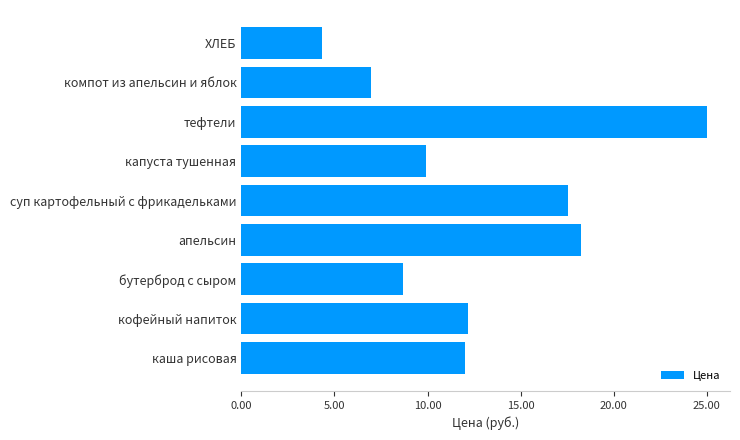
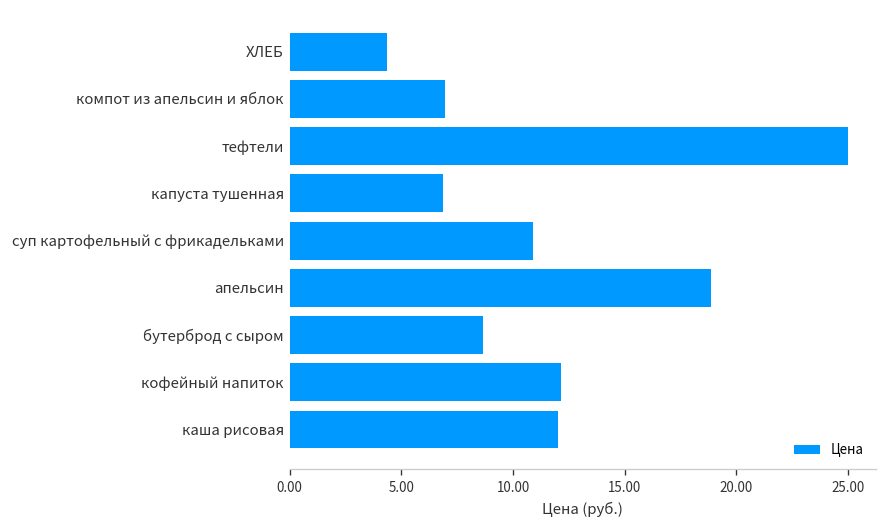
капуста тушенная: 9.9 -> 6.9
суп картофельный с фрикадельками: 17.5 -> 10.9
апельсин: 18.2 -> 18.9
